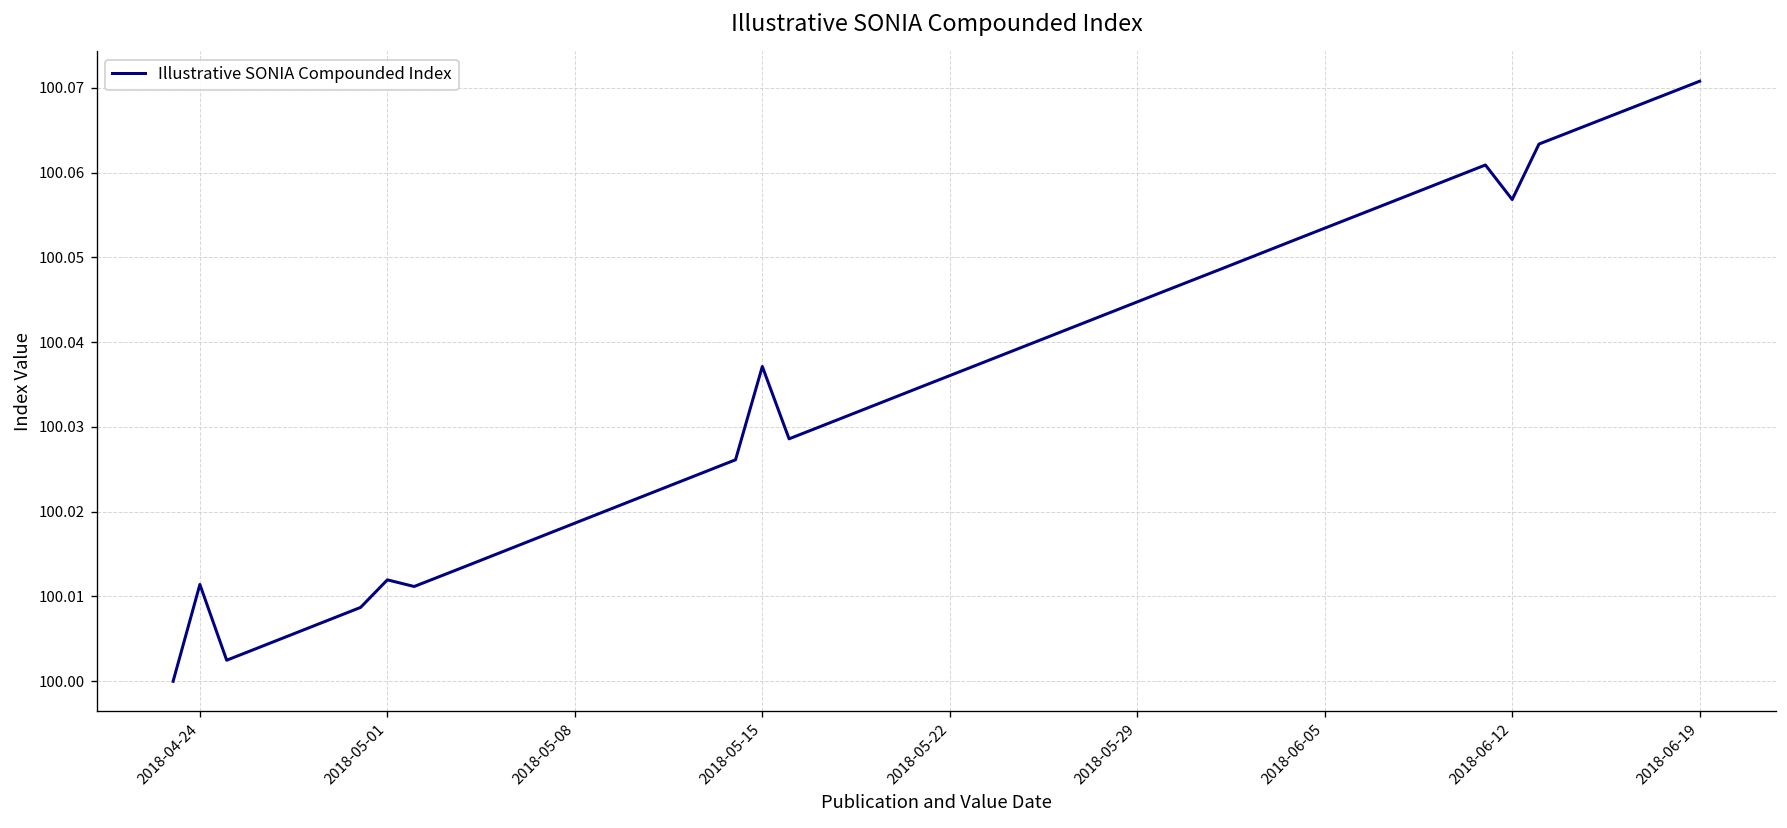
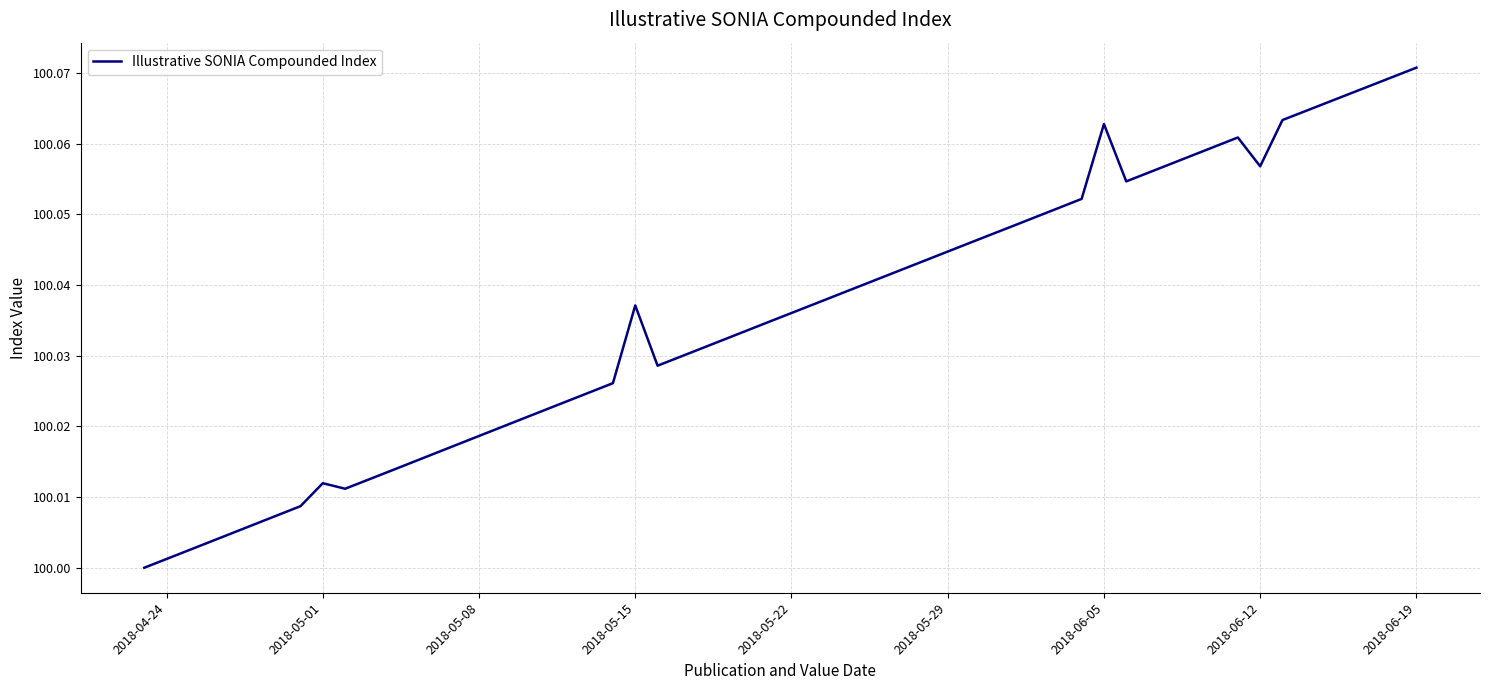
2018-04-24: 100.011 -> 100.001
2018-06-05: 100.053 -> 100.063
